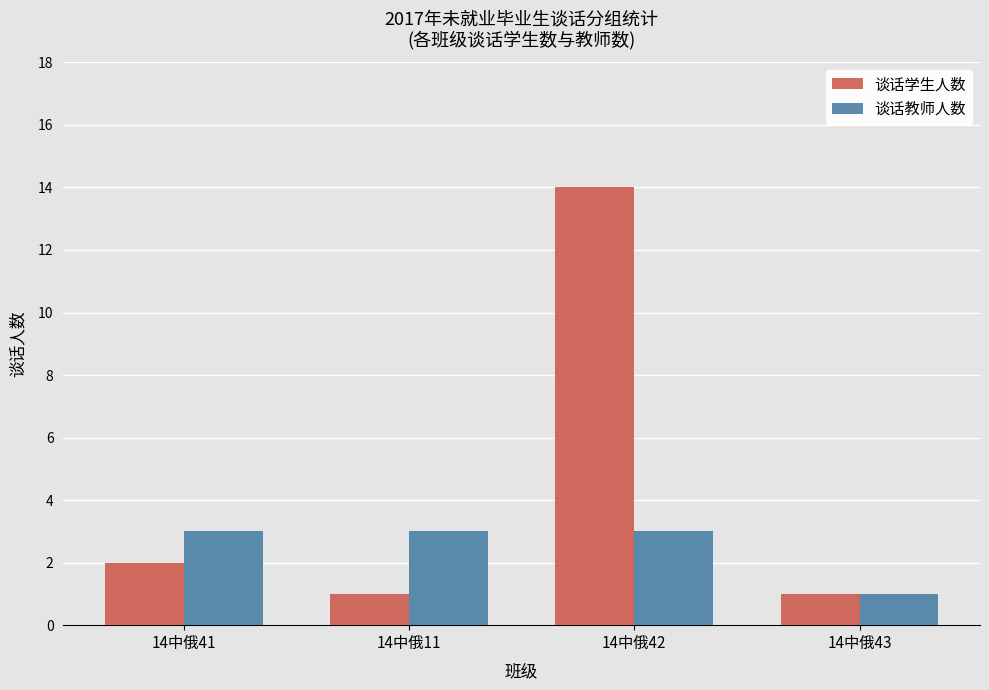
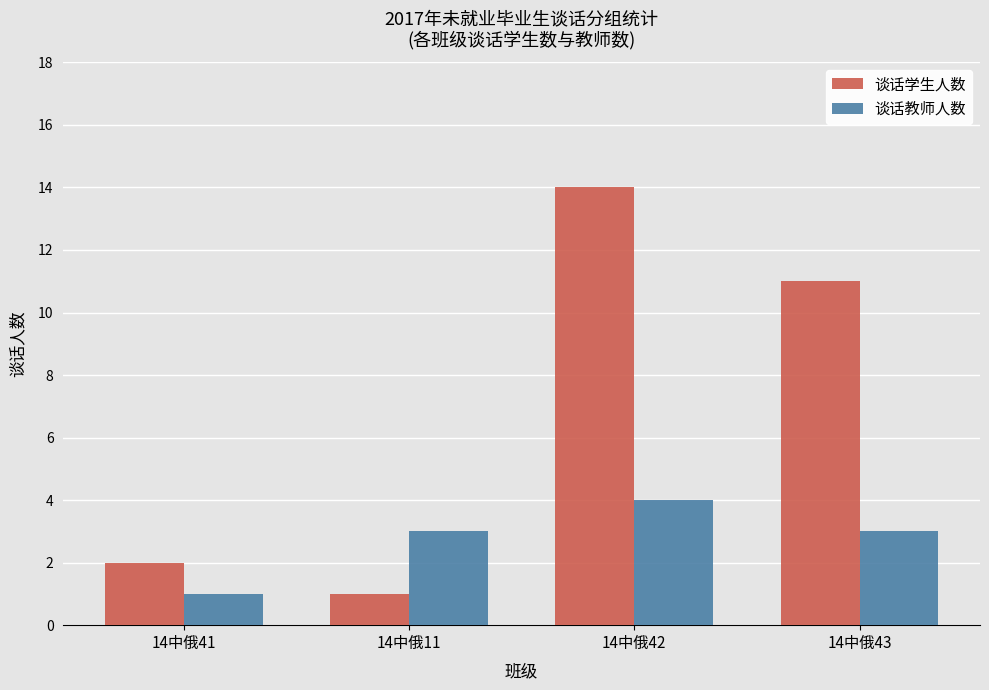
谈话教师人数, 14中俄41: 3 -> 1
谈话教师人数, 14中俄42: 3 -> 4
谈话学生人数, 14中俄43: 1 -> 11
谈话教师人数, 14中俄43: 1 -> 3
